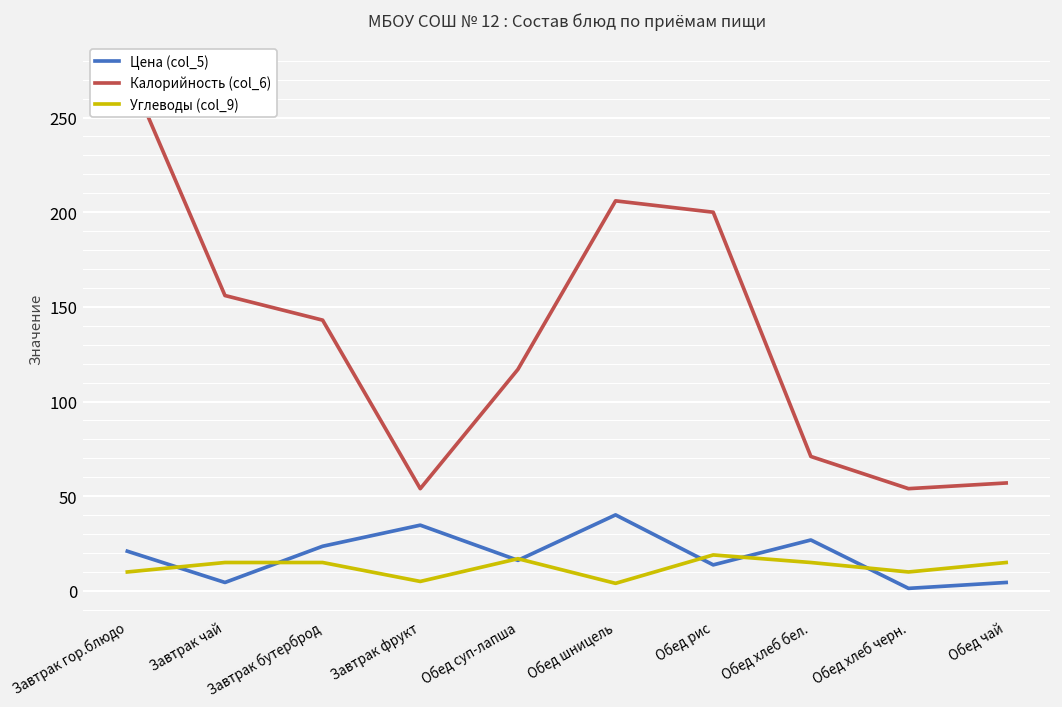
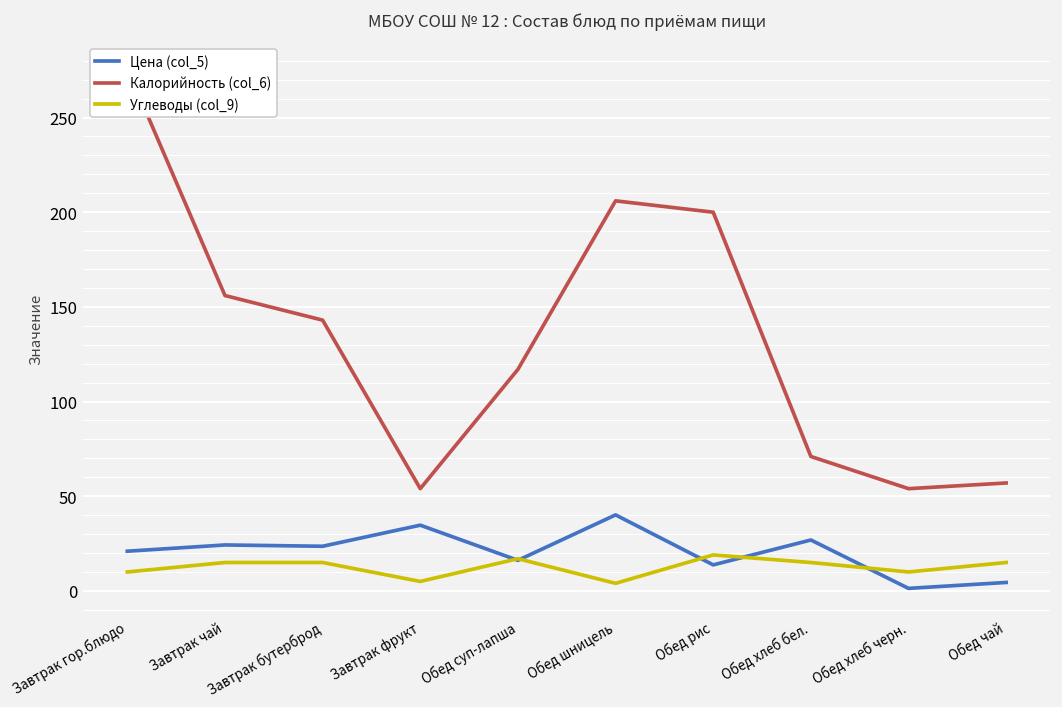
Цена (col_5), Завтрак чай: 4 -> 24
